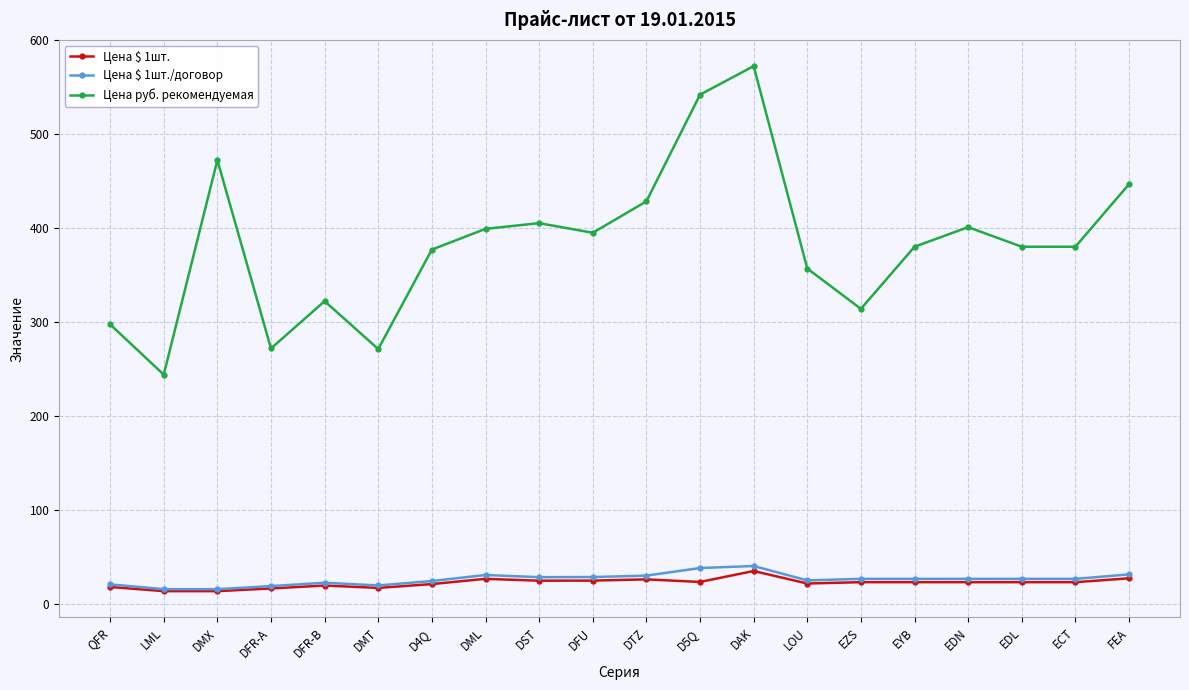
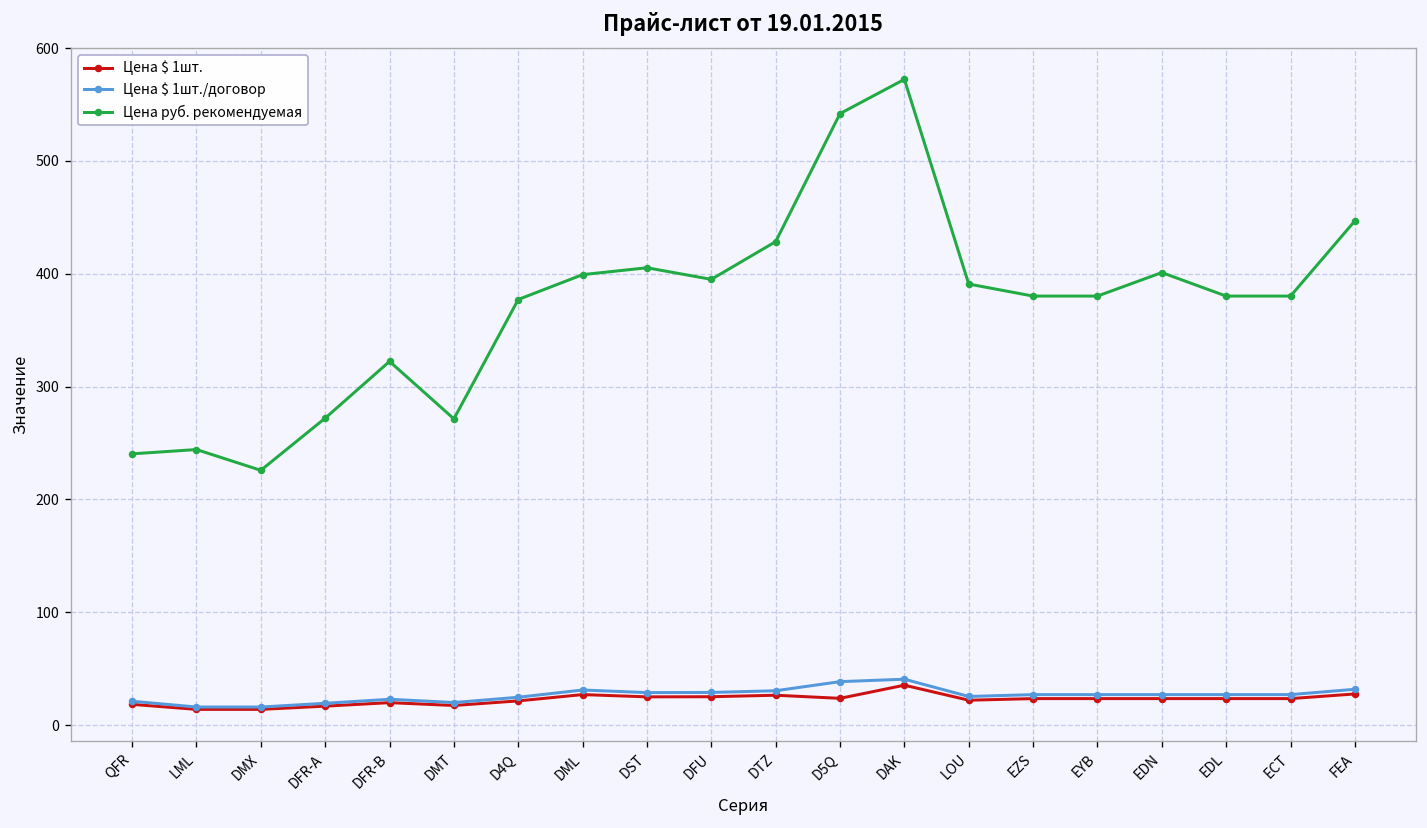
Цена руб. рекомендуемая, QFR: 300 -> 240
Цена руб. рекомендуемая, DMX: 470 -> 230
Цена руб. рекомендуемая, LOU: 360 -> 390
Цена руб. рекомендуемая, EZS: 310 -> 380
